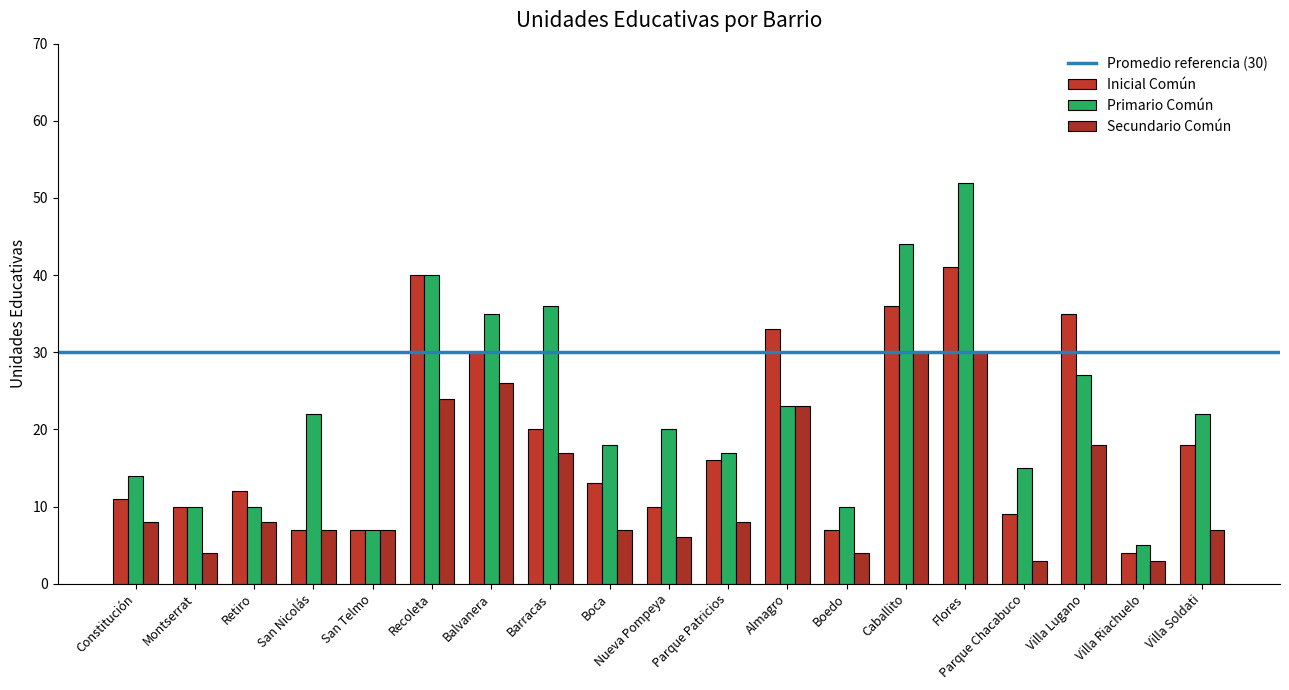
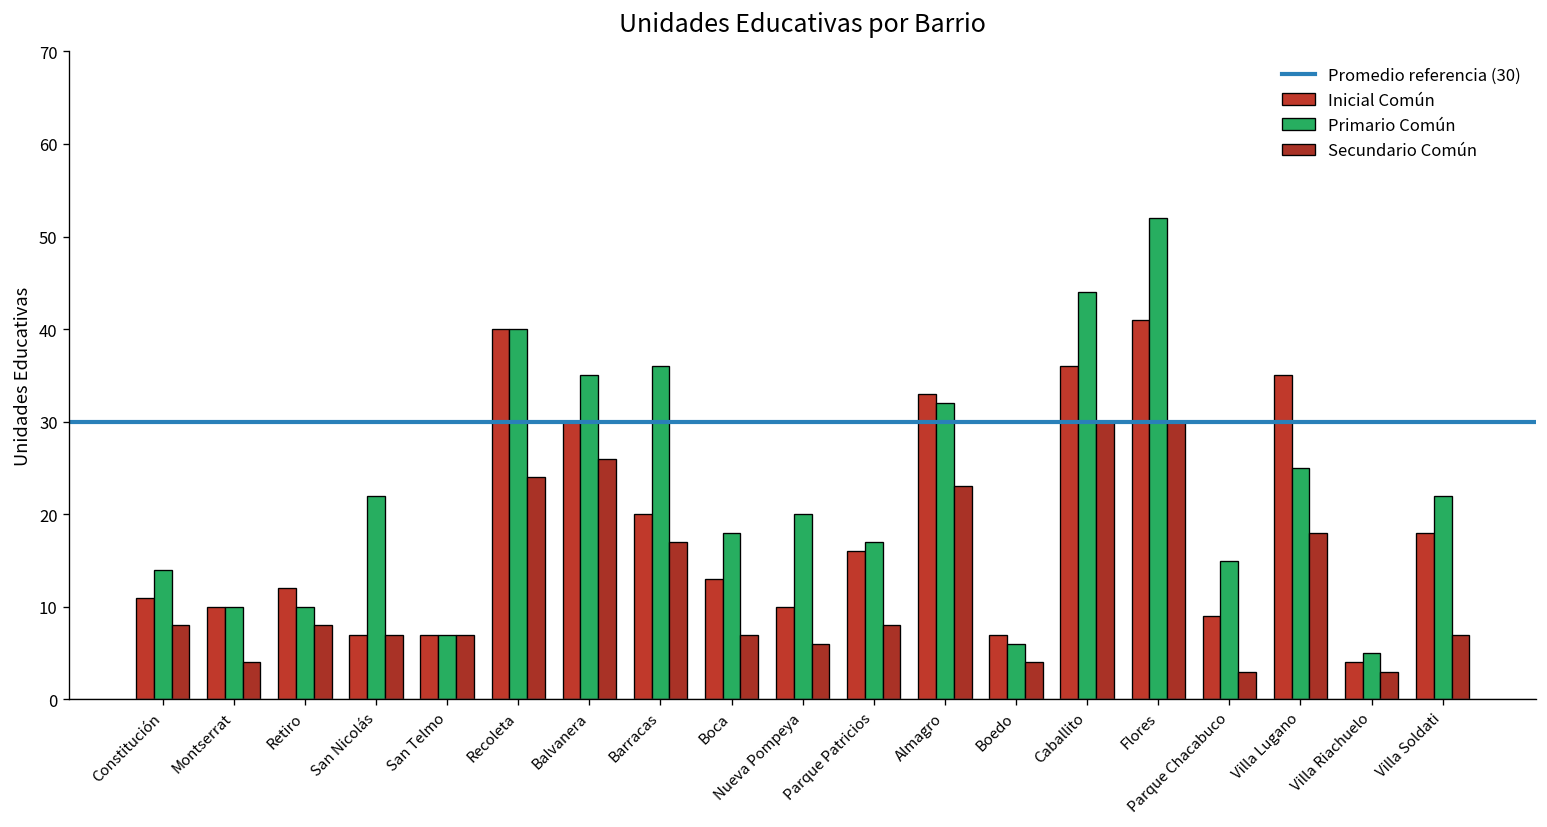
Primario Común, Almagro: 23 -> 32
Primario Común, Boedo: 10 -> 6
Primario Común, Villa Lugano: 27 -> 25
